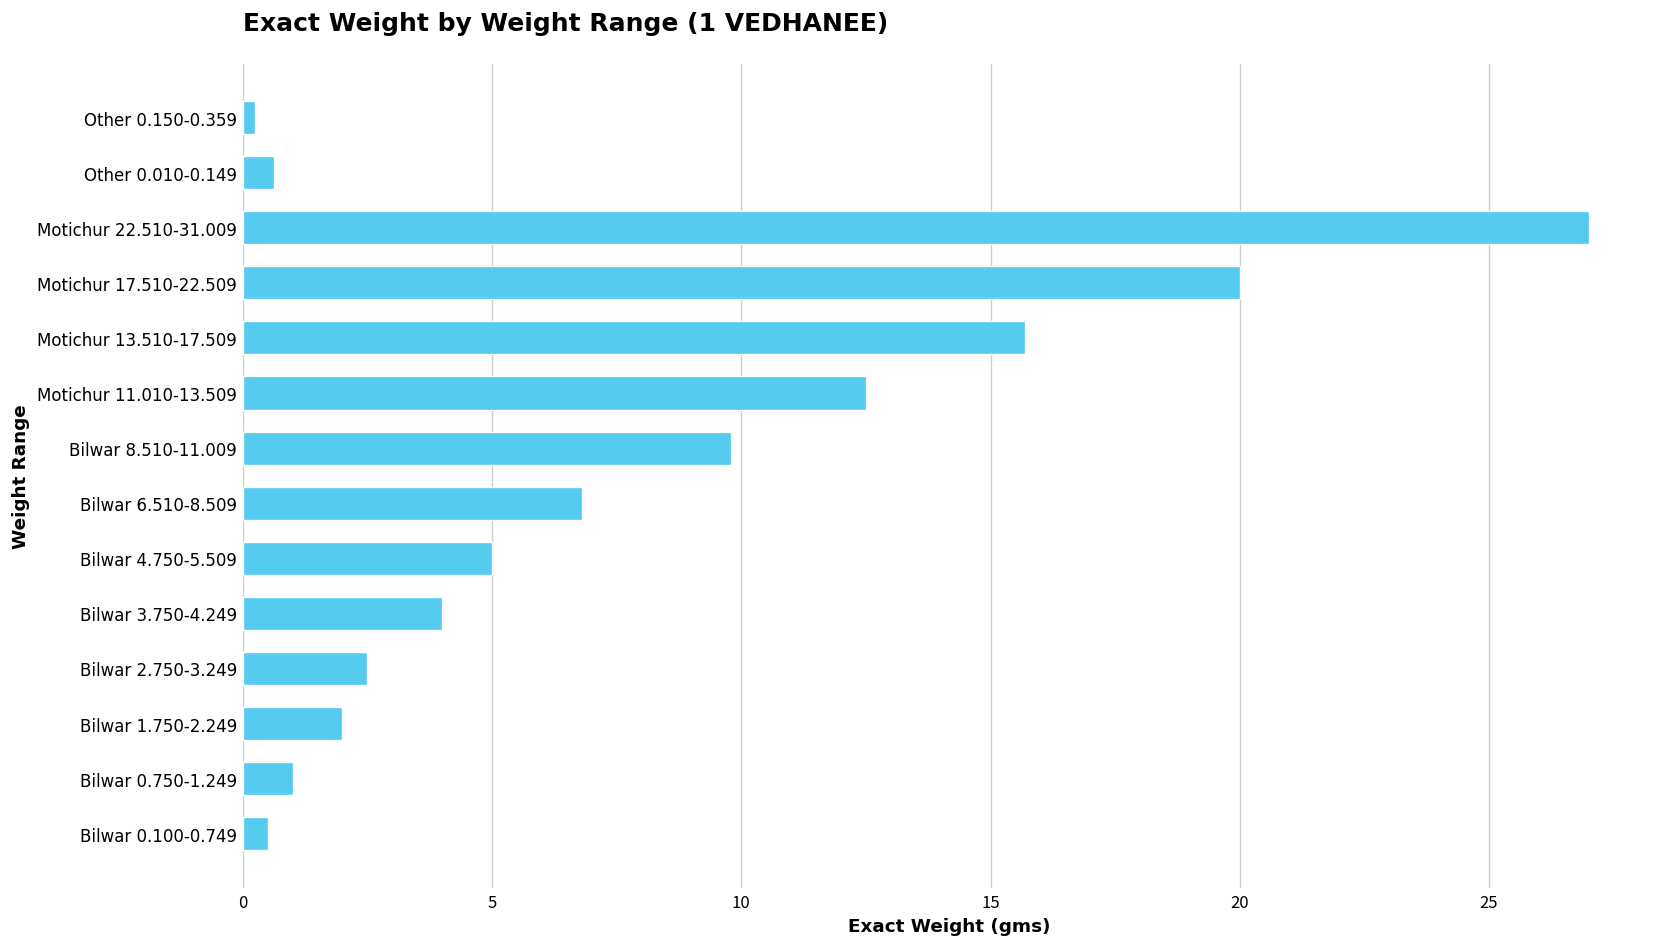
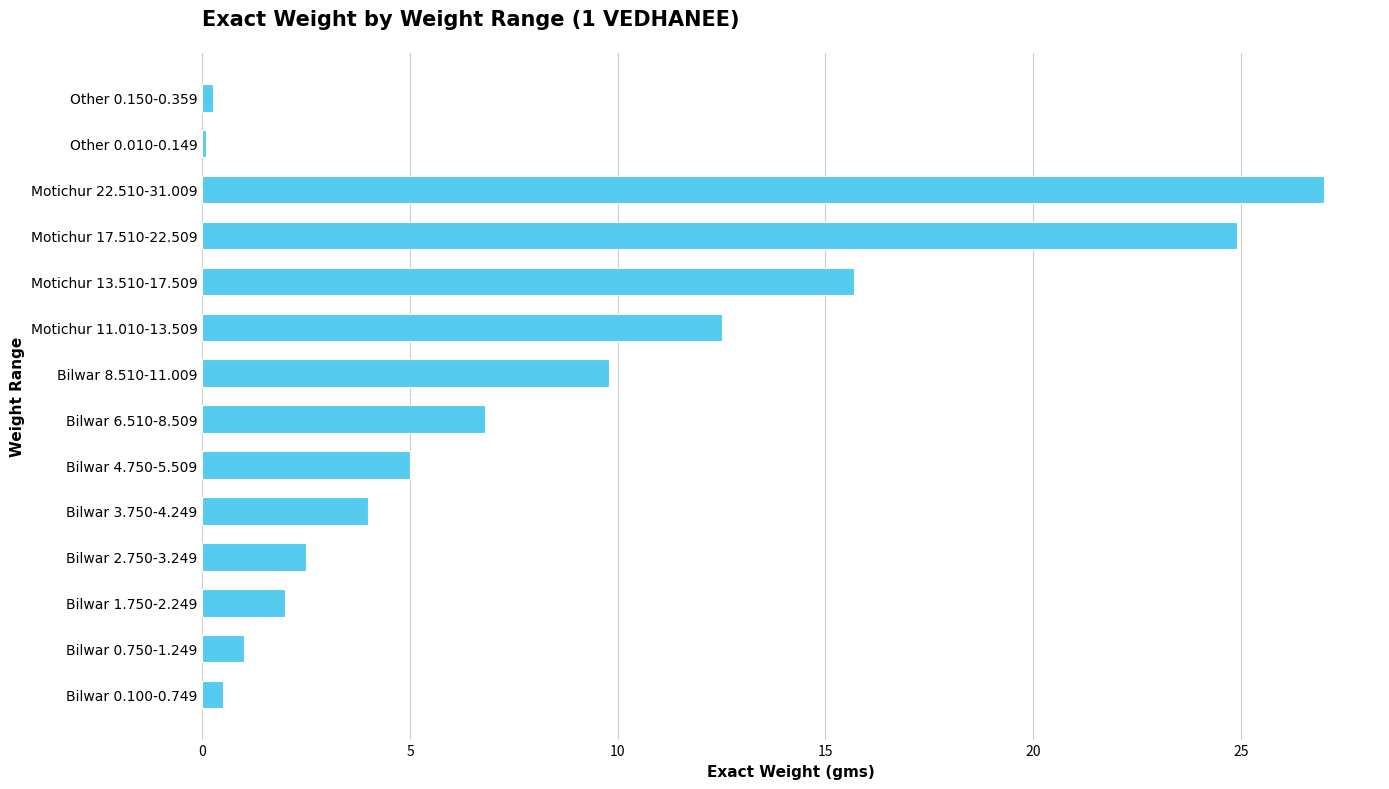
Other 0.010-0.149: 0.6 -> 0.1
Motichur 17.510-22.509: 20.0 -> 24.9
